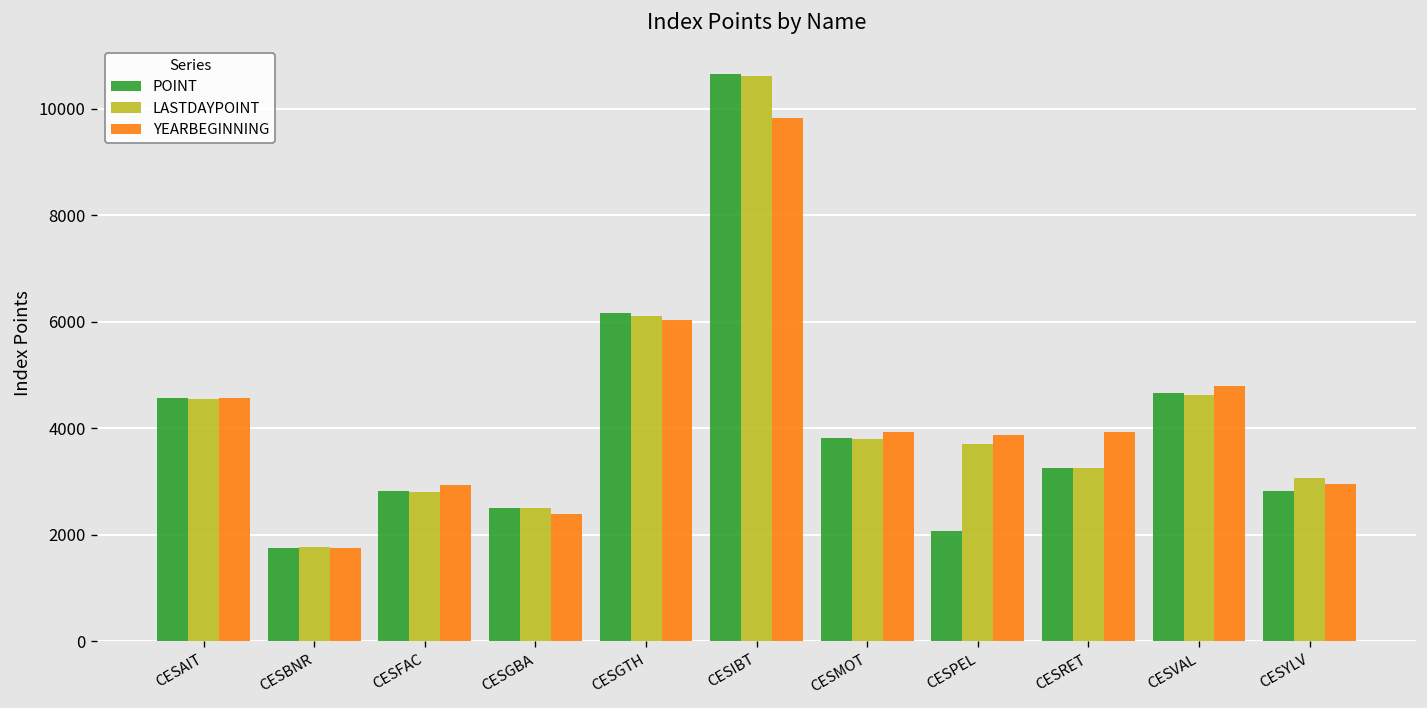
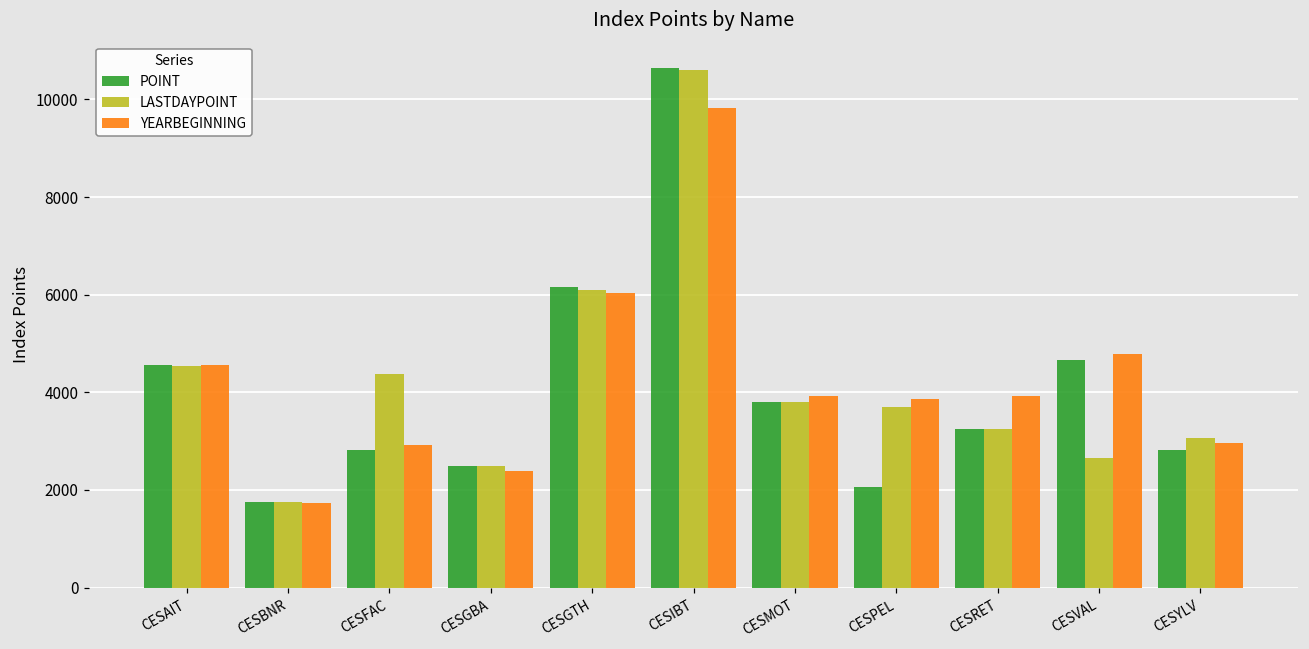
LASTDAYPOINT, CESFAC: 2800 -> 4400
LASTDAYPOINT, CESVAL: 4600 -> 2700
